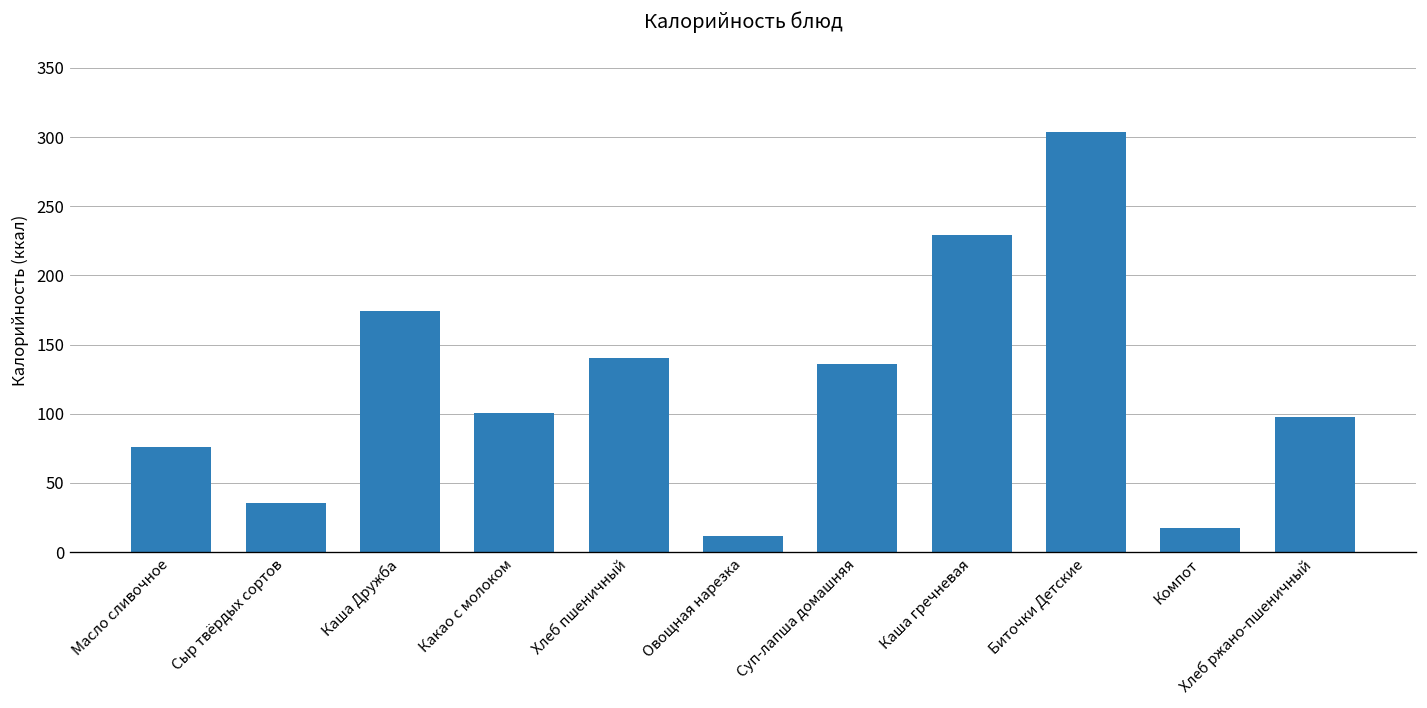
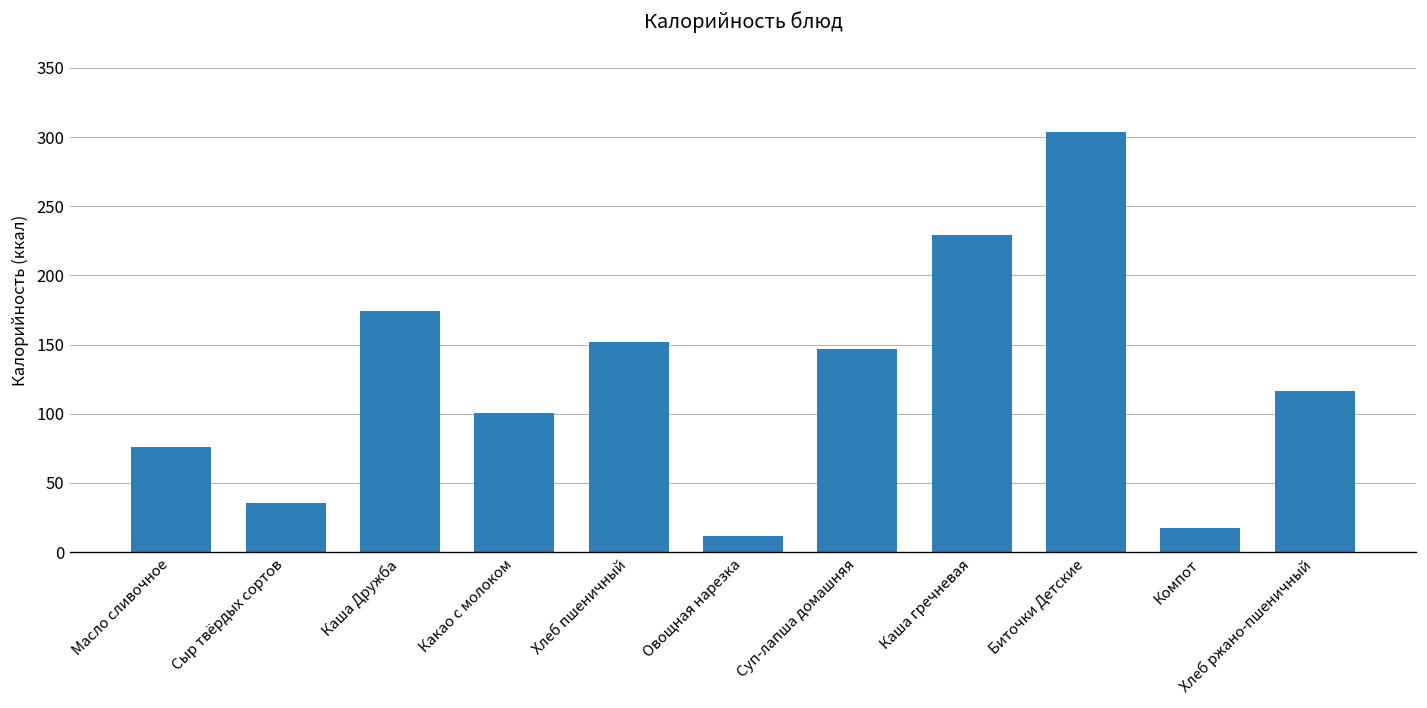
Хлеб пшеничный: 141 -> 152
Суп-лапша домашняя: 136 -> 147
Хлеб ржано-пшеничный: 98 -> 116
